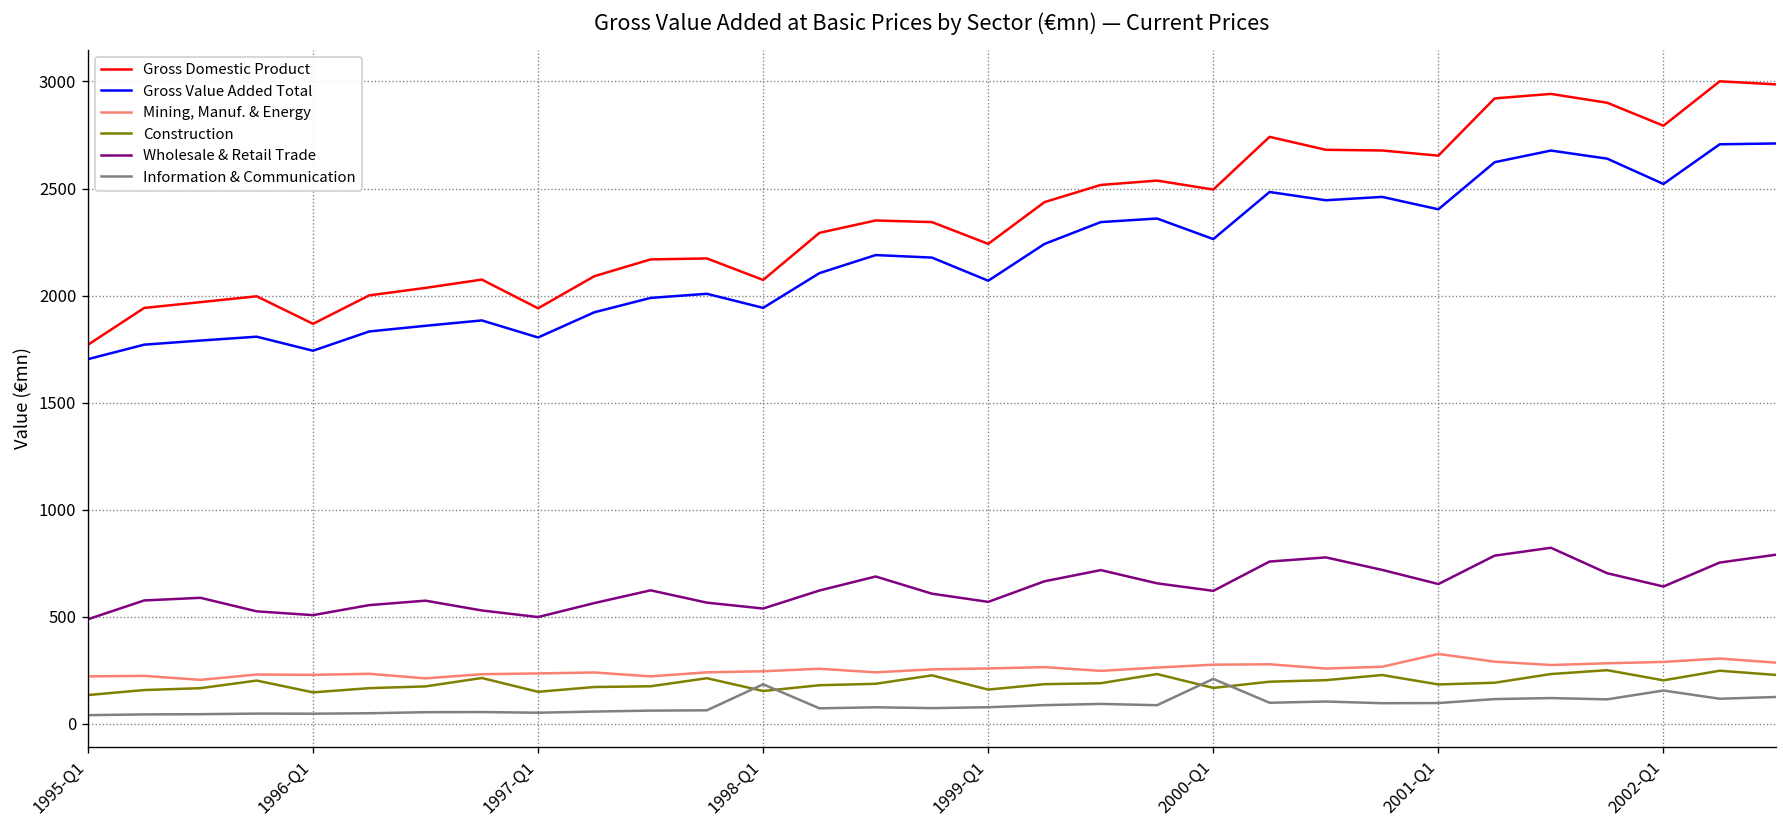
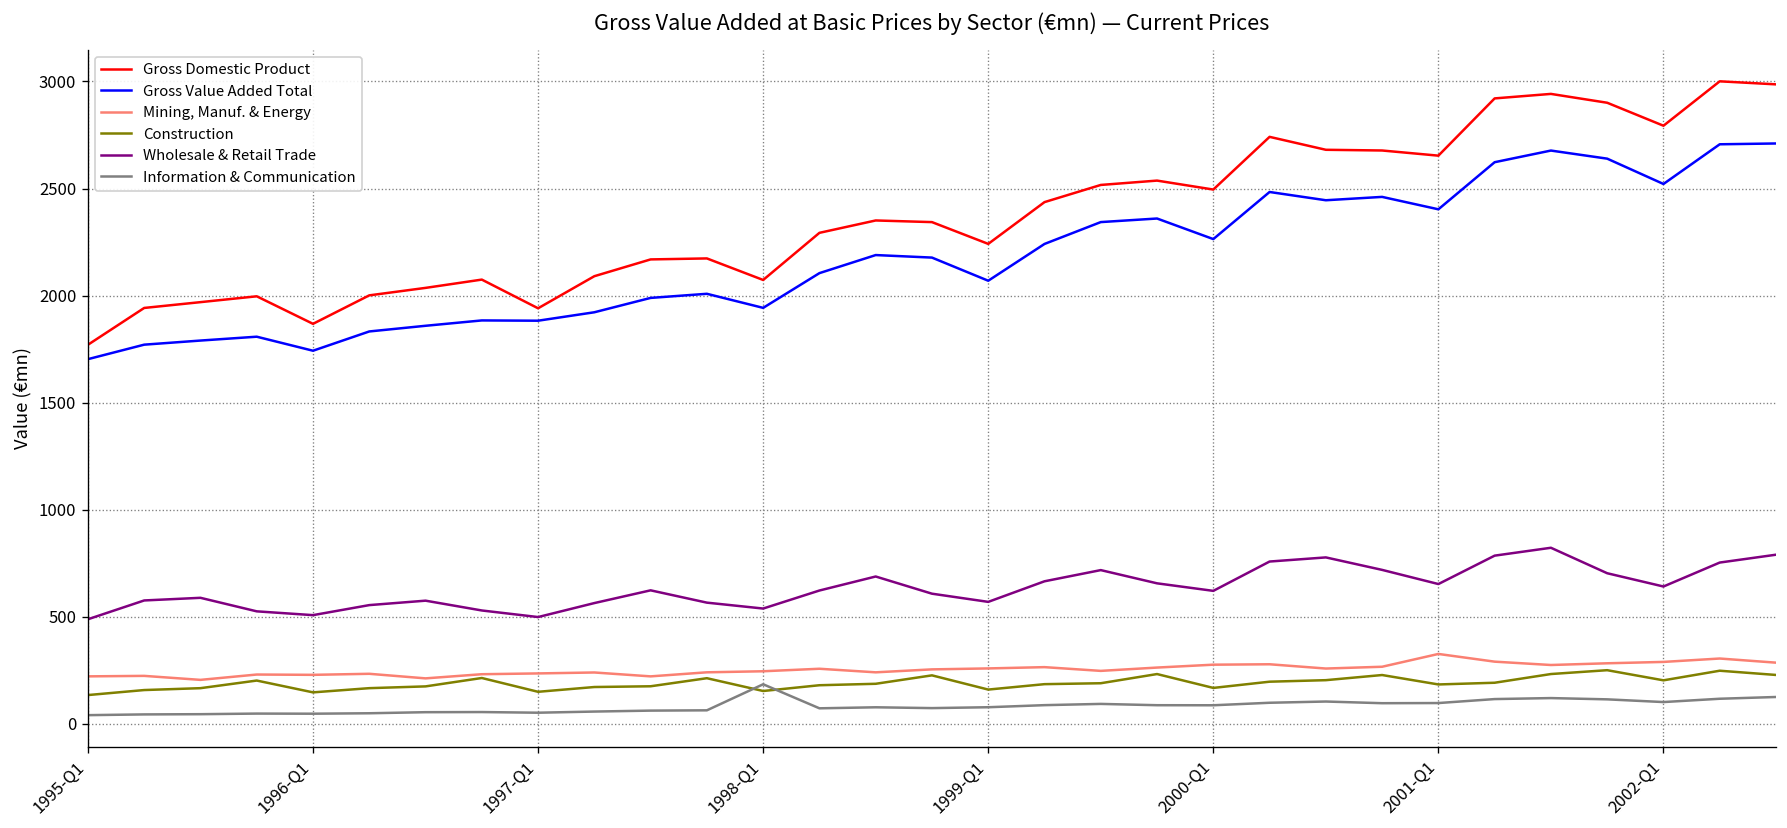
Gross Value Added Total, 1997-Q1: 1800 -> 1880
Information & Communication, 2000-Q1: 210 -> 90
Information & Communication, 2002-Q1: 160 -> 100
